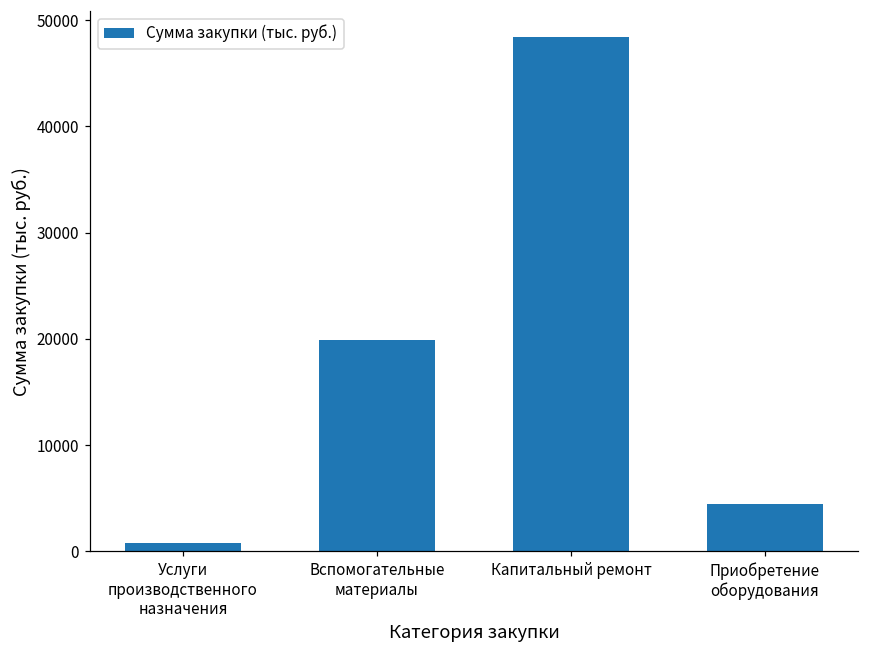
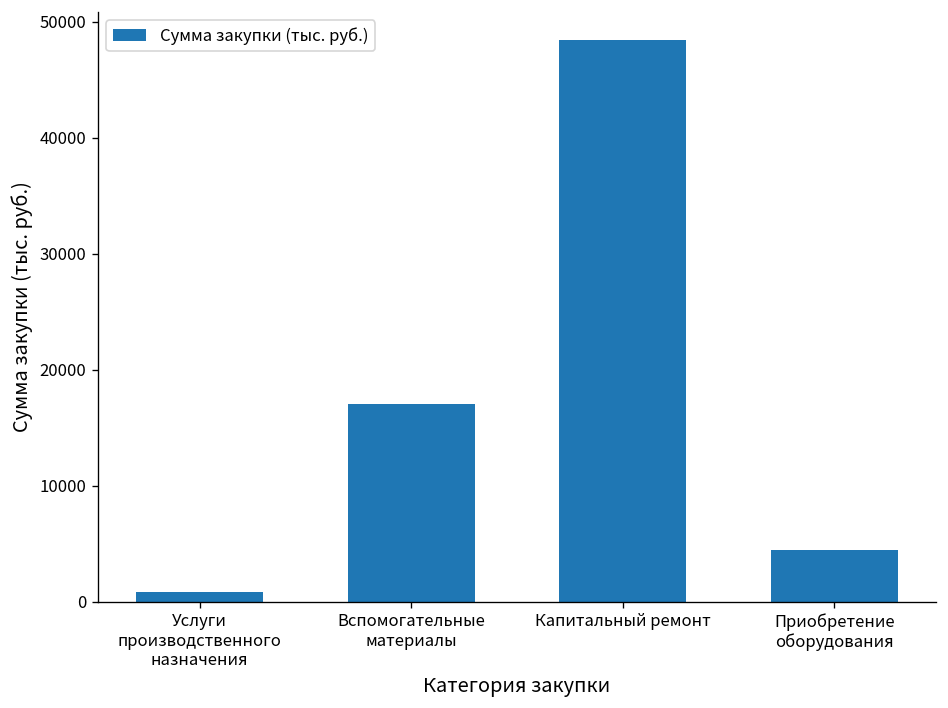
Вспомогательные материалы: 20000 -> 17000
